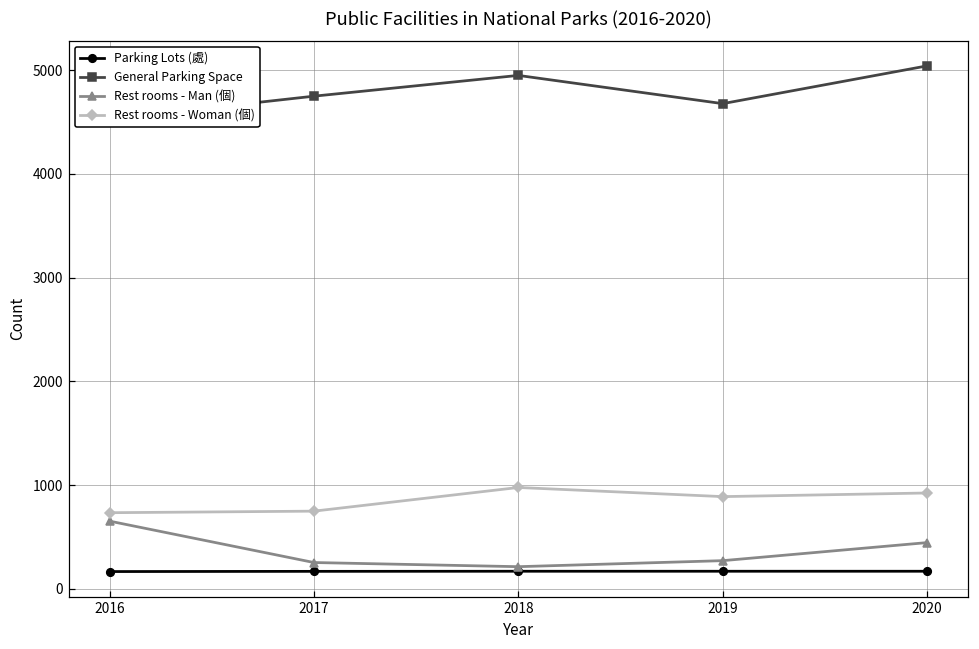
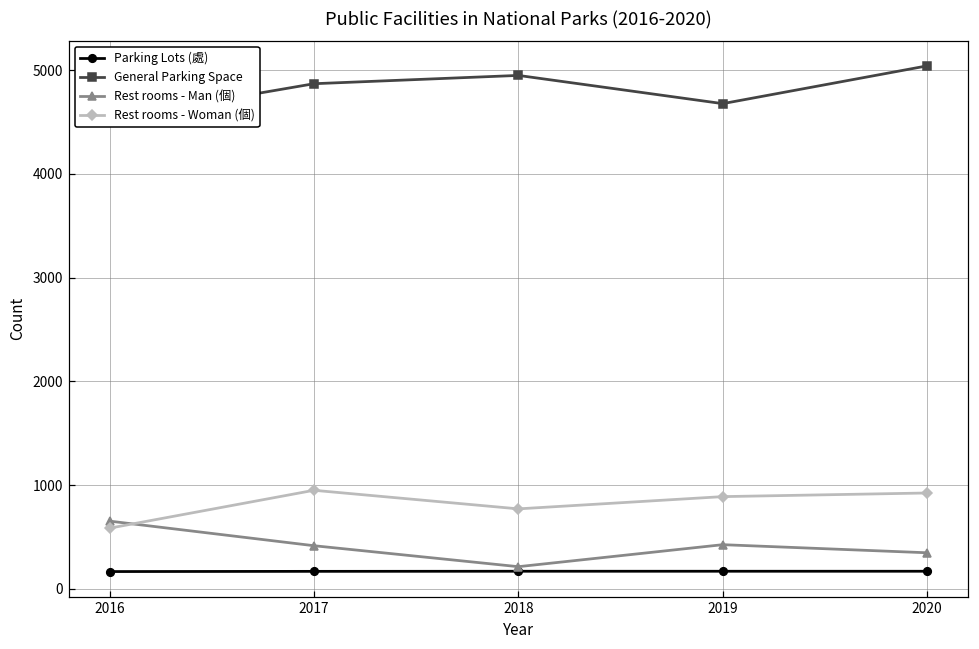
Rest rooms - Woman (個), 2016: 700 -> 600
General Parking Space, 2017: 4700 -> 4900
Rest rooms - Man (個), 2017: 300 -> 400
Rest rooms - Woman (個), 2017: 800 -> 1000
Rest rooms - Woman (個), 2018: 1000 -> 800
Rest rooms - Man (個), 2019: 300 -> 400
Rest rooms - Man (個), 2020: 400 -> 300
